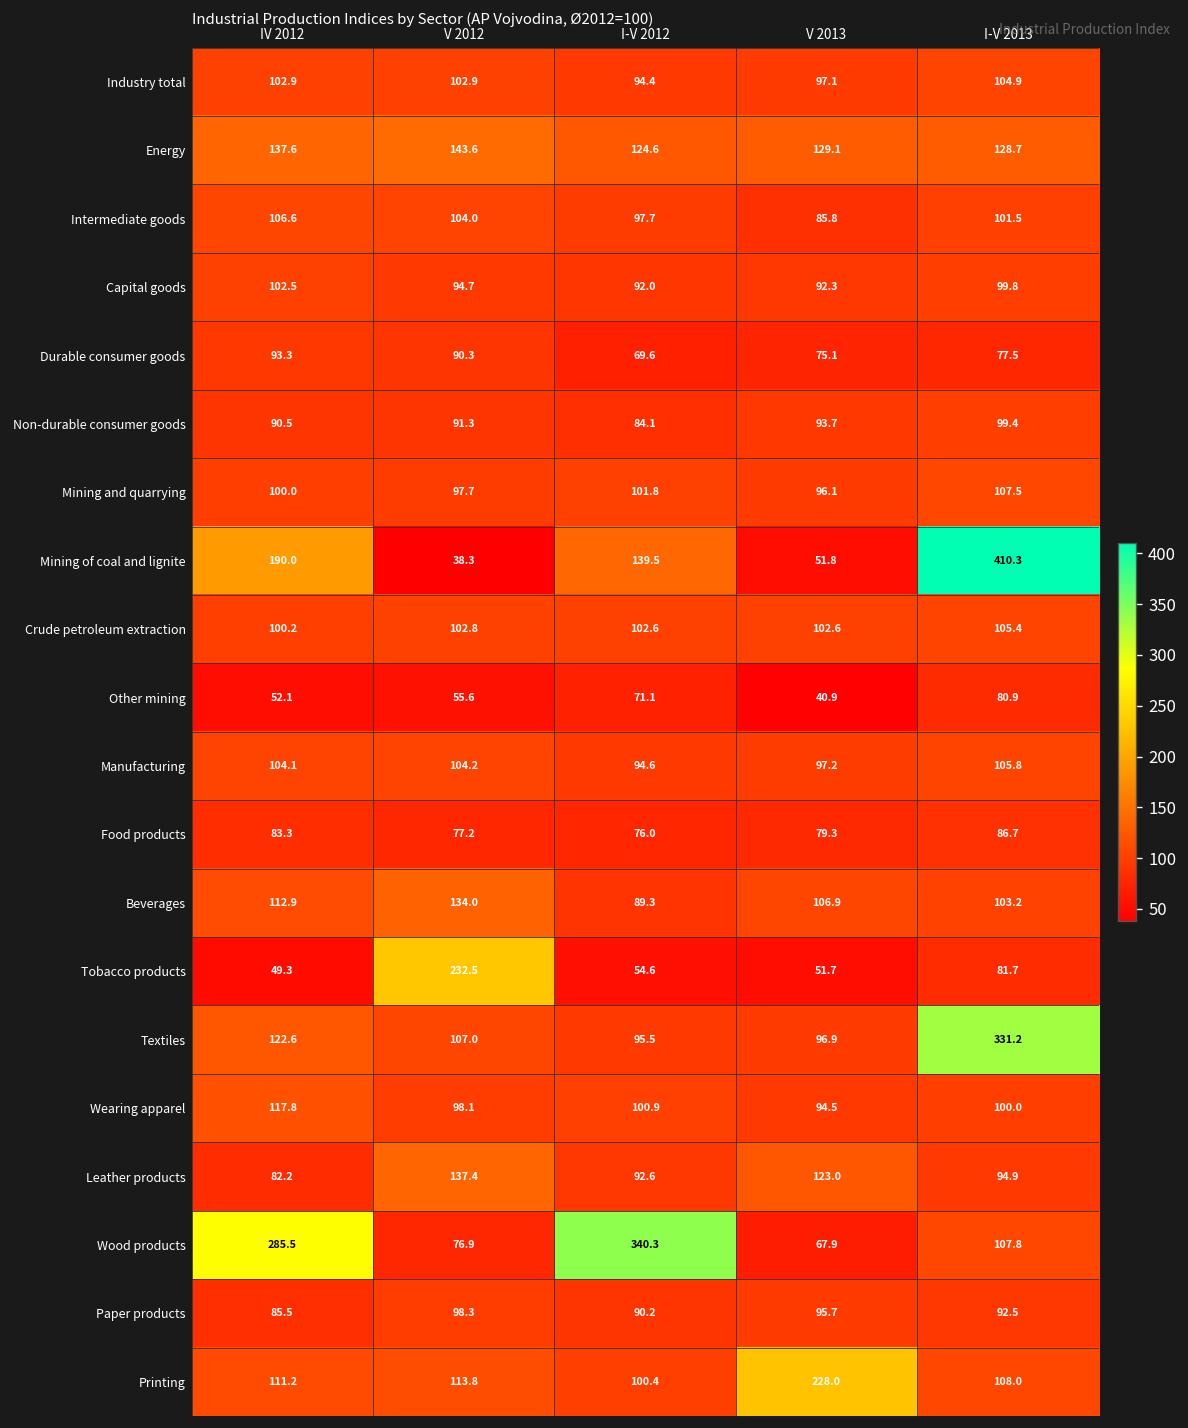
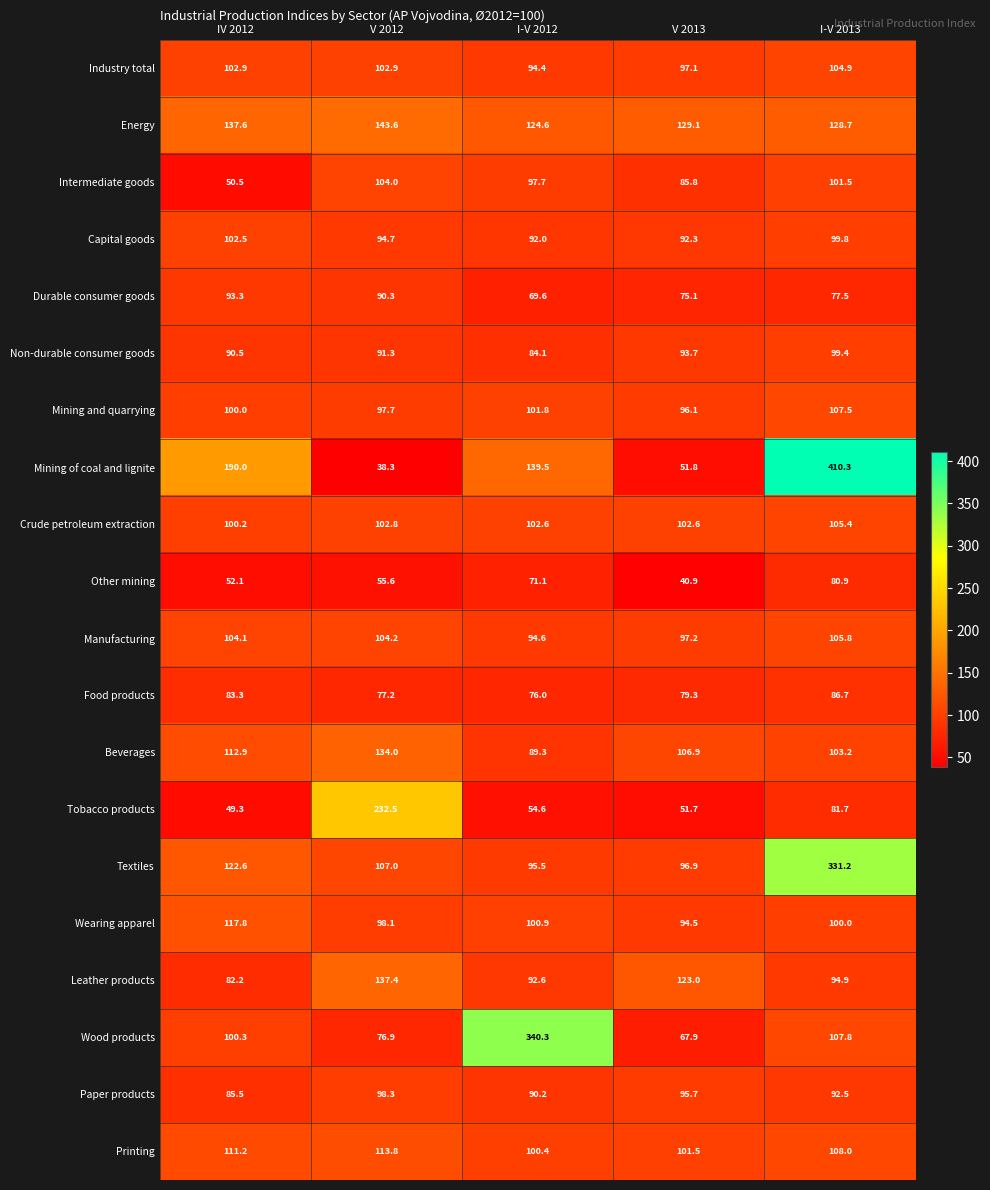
Intermediate goods, IV 2012: 106.6 -> 50.5
Wood products, IV 2012: 285.5 -> 100.3
Printing, V 2013: 228.0 -> 101.5
